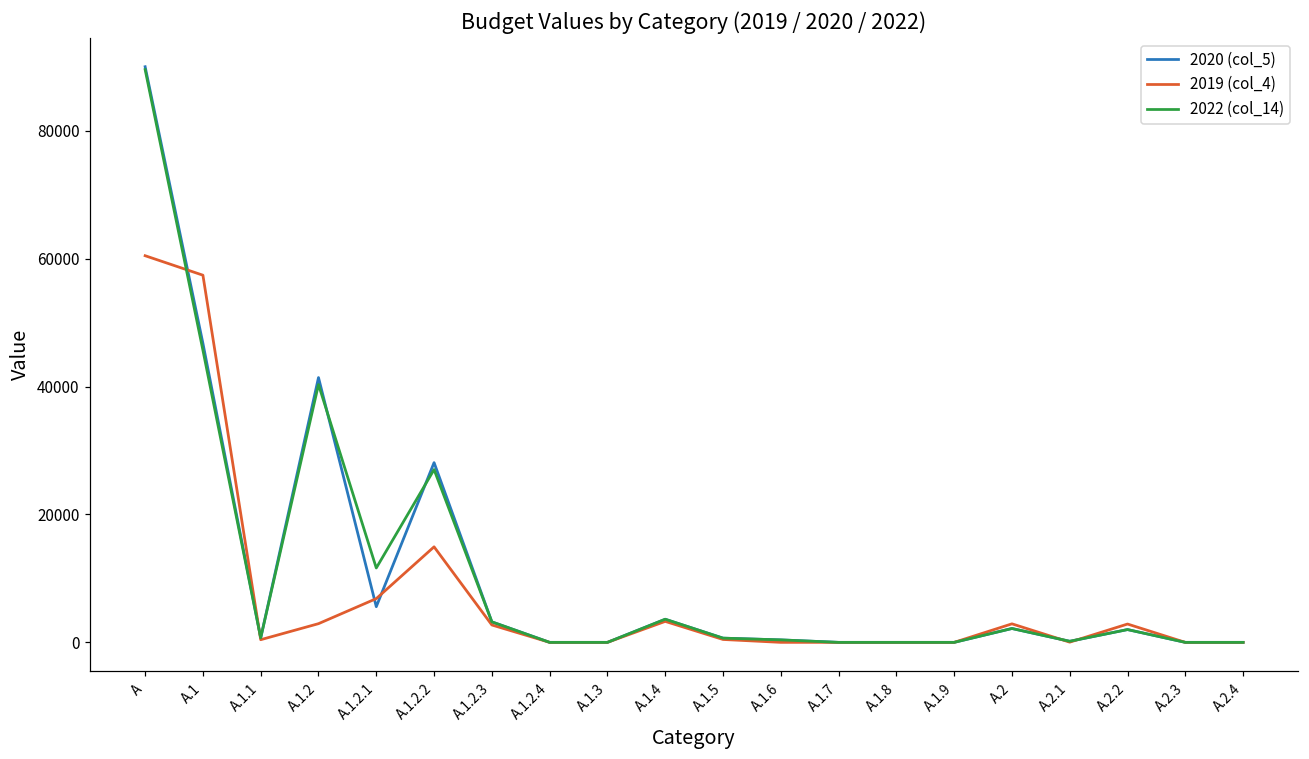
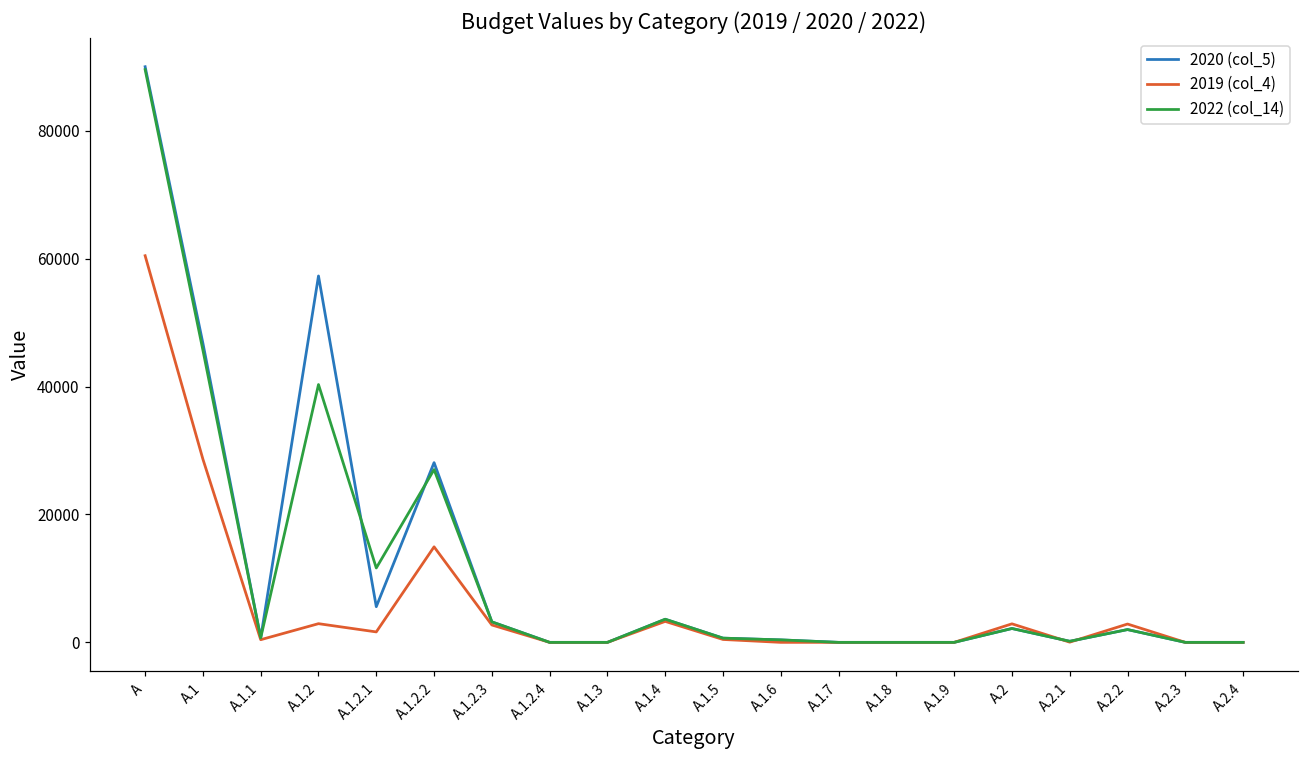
2019 (col_4), A.1: 57000 -> 29000
2020 (col_5), A.1.2: 41000 -> 57000
2019 (col_4), A.1.2.1: 7000 -> 2000
